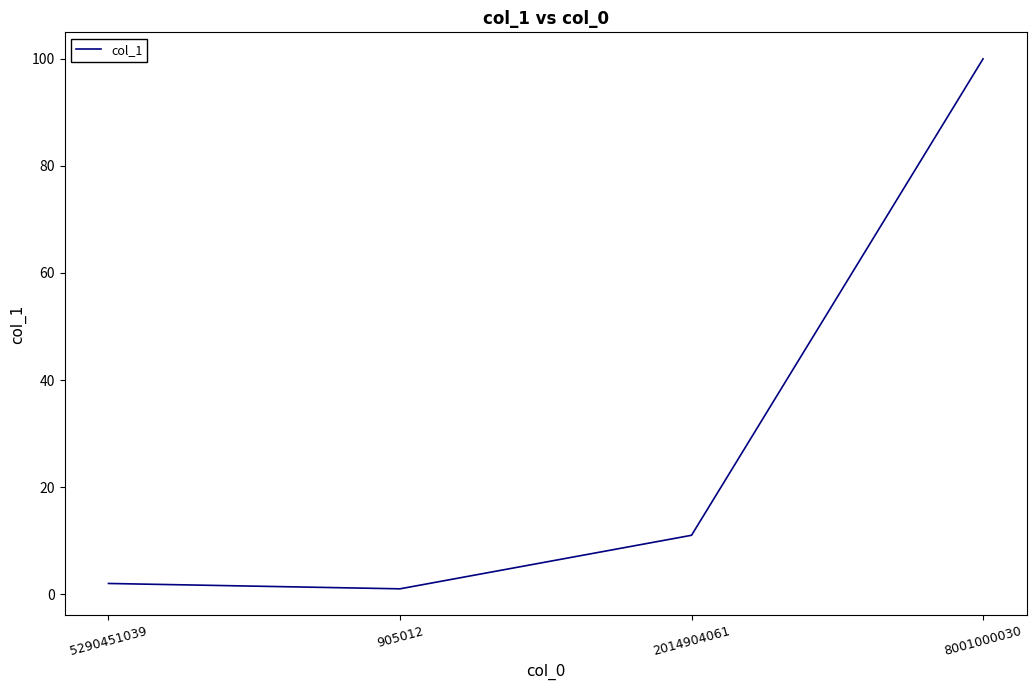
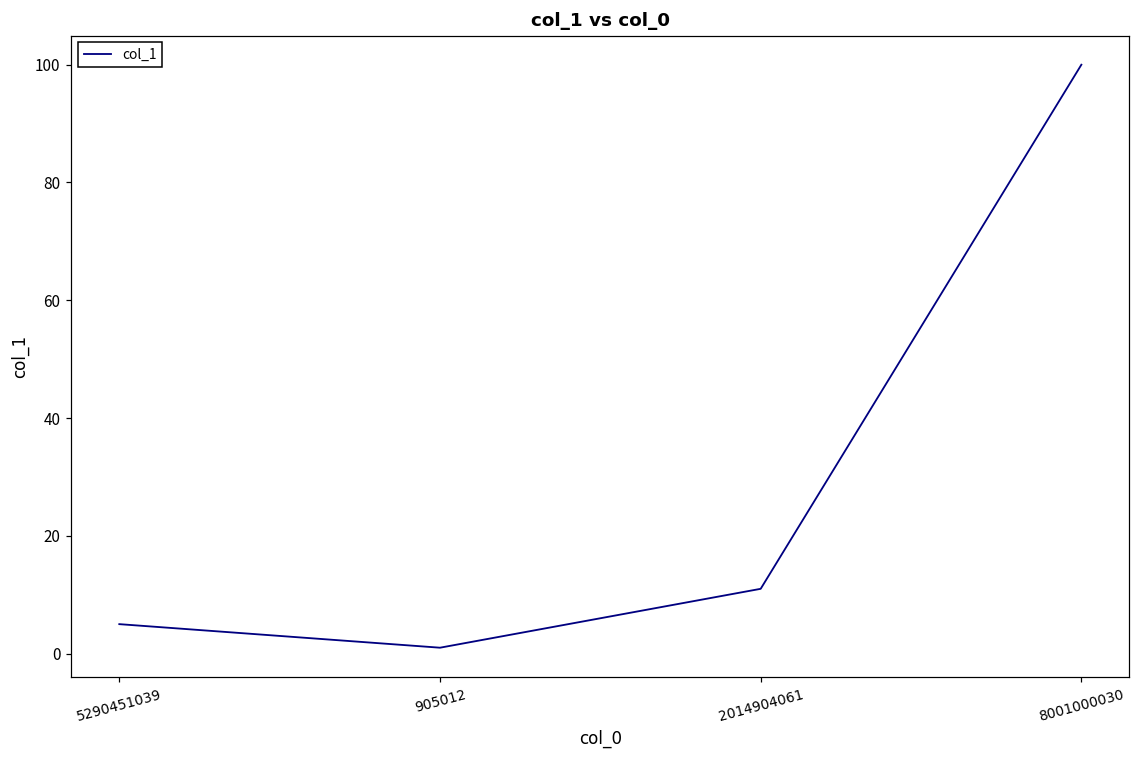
5290451039: 2 -> 5
